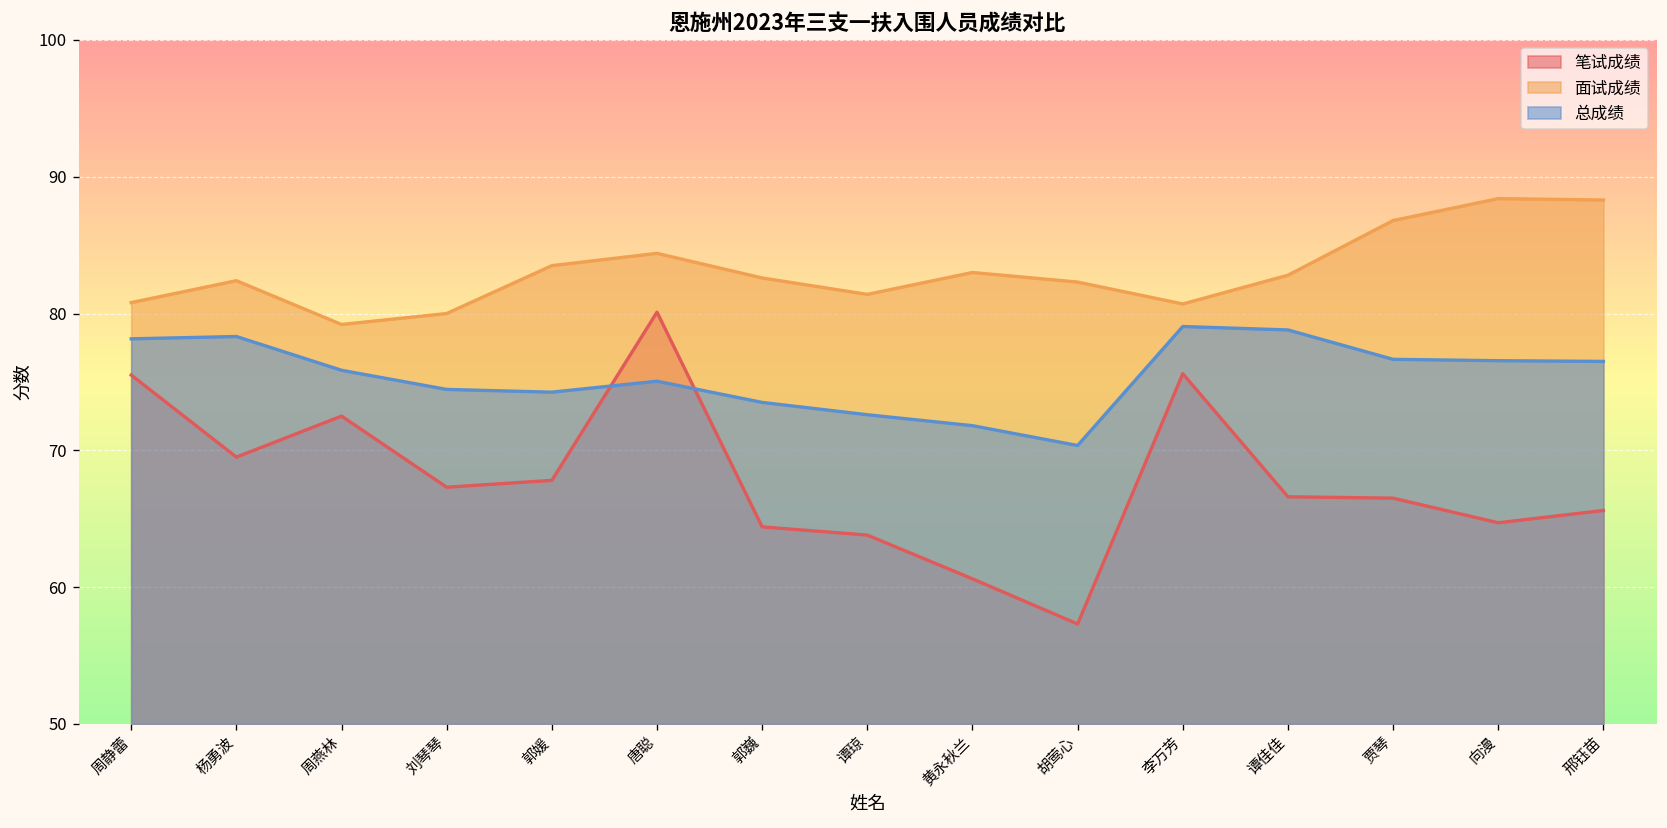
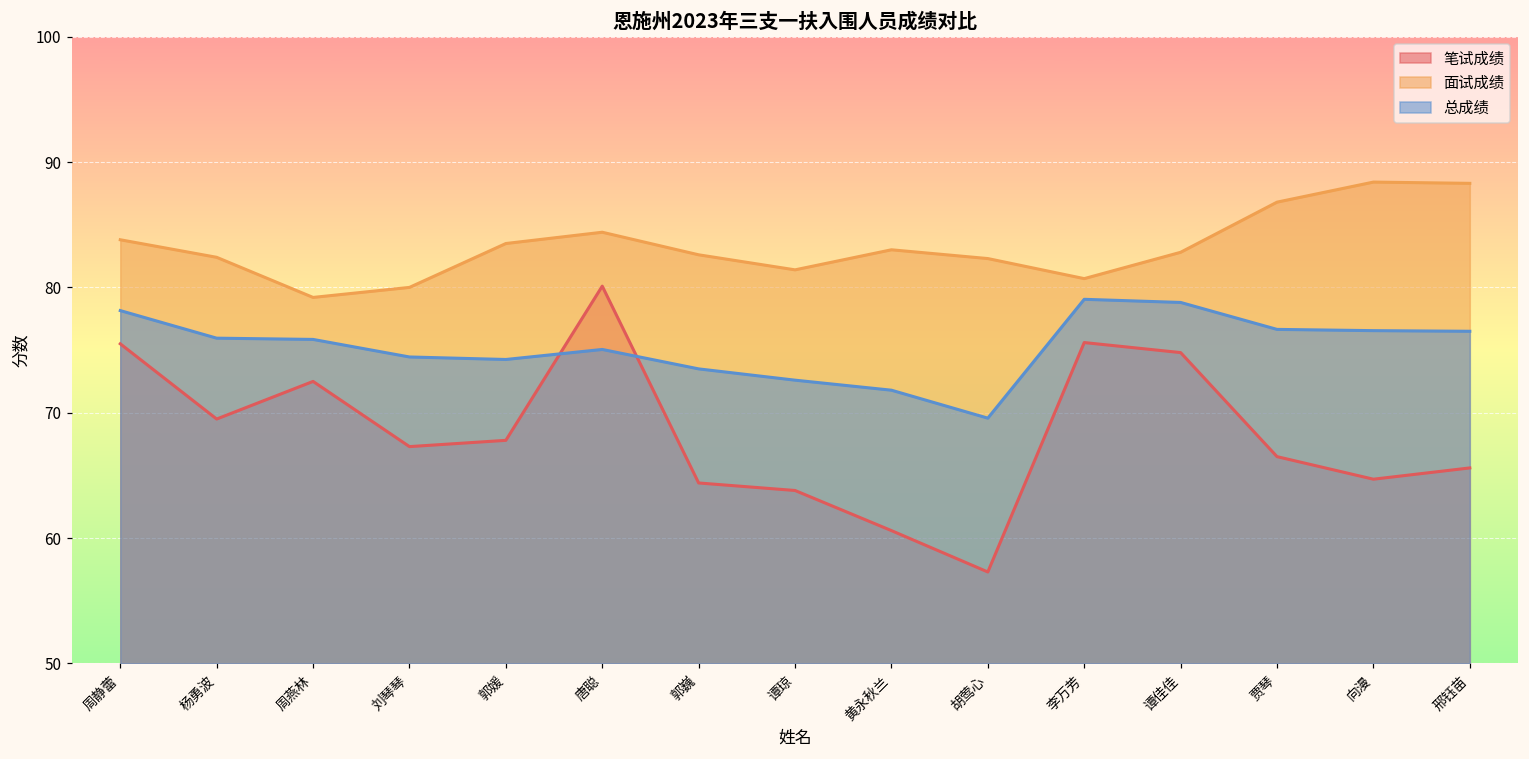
面试成绩, 周静蕾: 80.8 -> 83.8
总成绩, 杨勇波: 78.3 -> 76.0
总成绩, 胡莺心: 70.4 -> 69.6
笔试成绩, 谭佳佳: 66.6 -> 74.8
